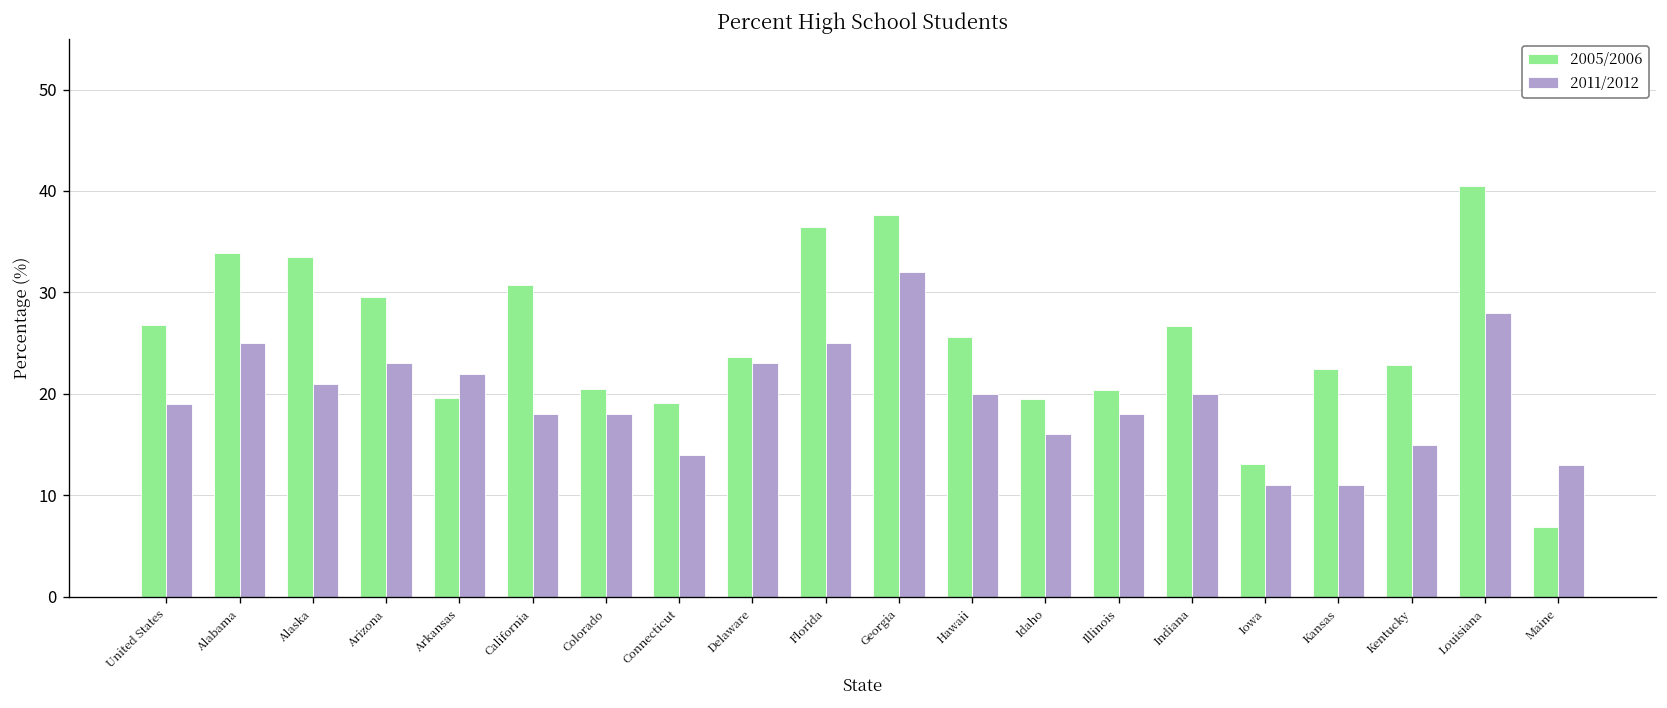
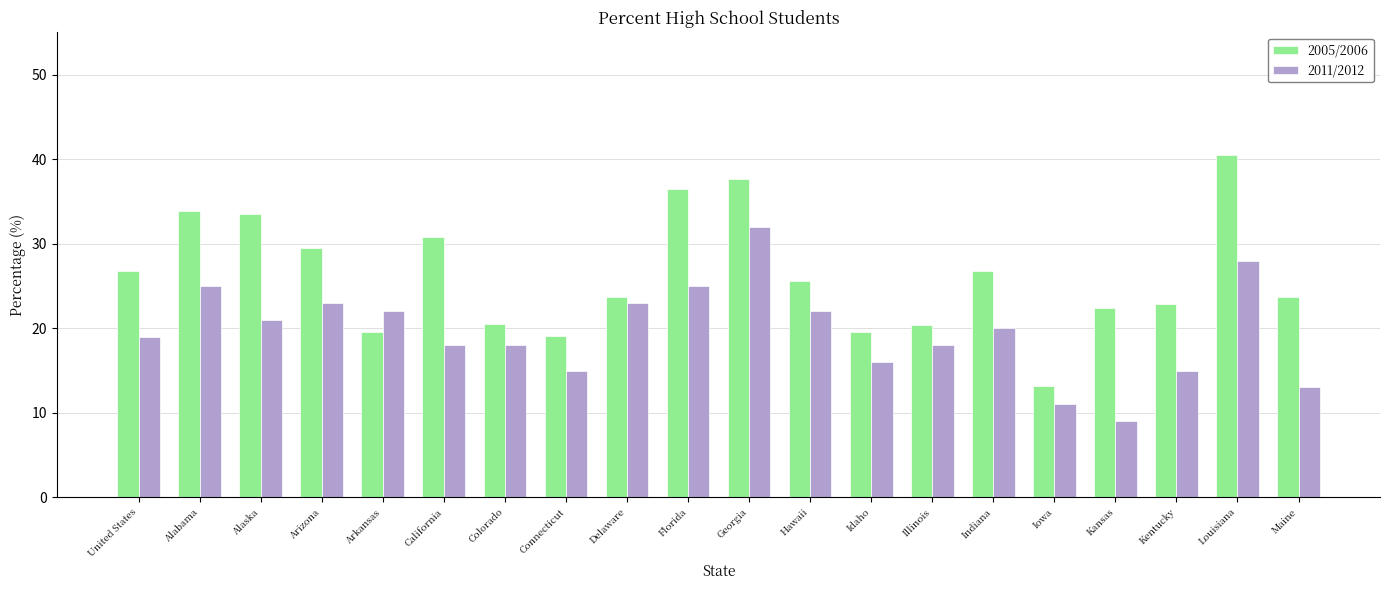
2011/2012, Connecticut: 14 -> 15
2011/2012, Hawaii: 20 -> 22
2011/2012, Kansas: 11 -> 9
2005/2006, Maine: 7 -> 24
